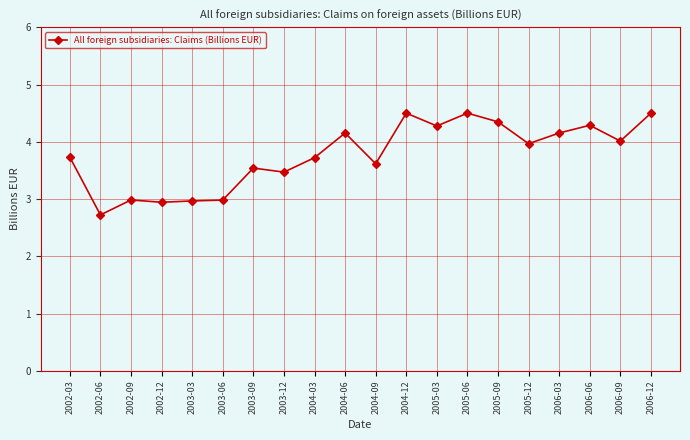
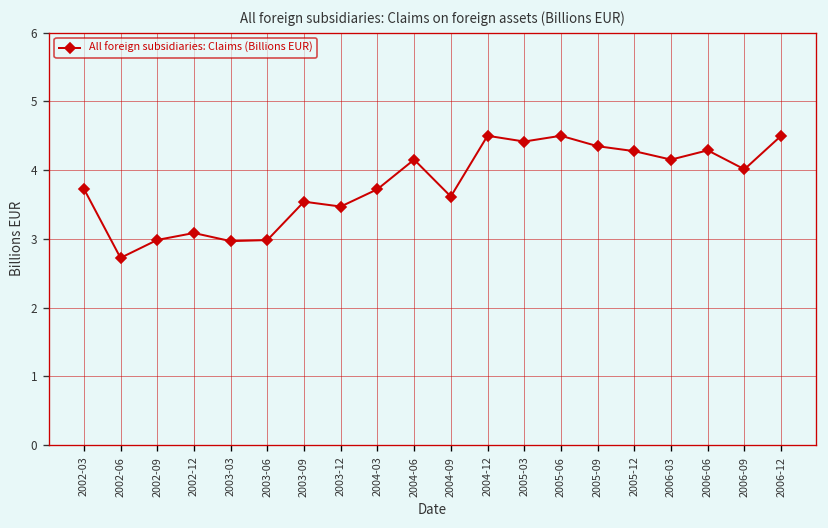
2002-12: 2.9 -> 3.1
2005-03: 4.3 -> 4.4
2005-12: 4.0 -> 4.3
